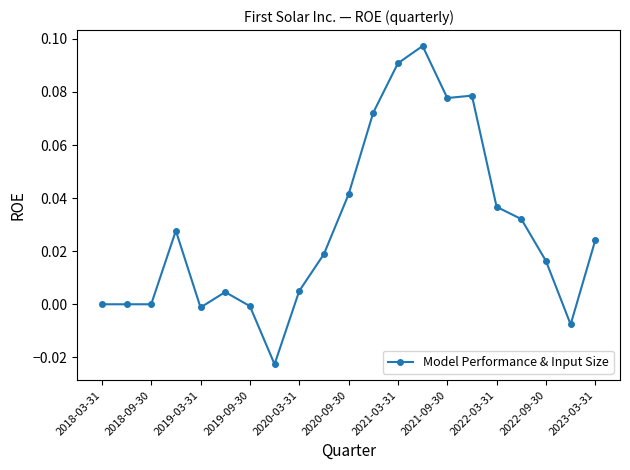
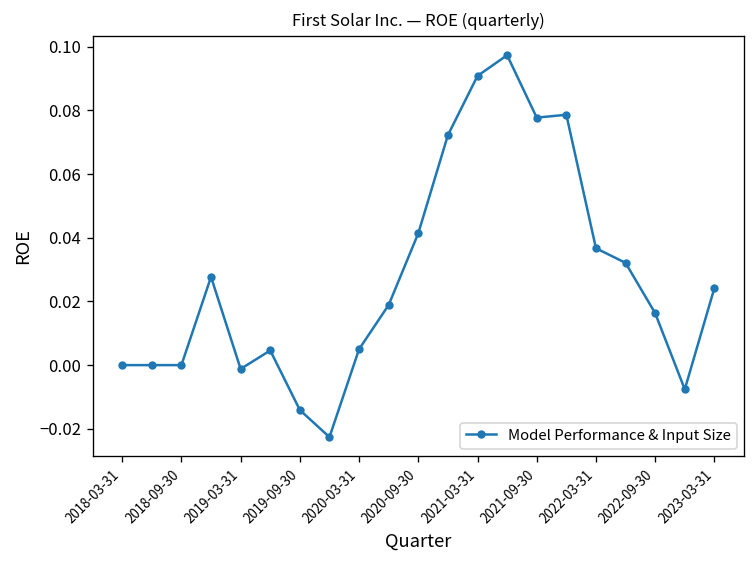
2019-09-30: -0.001 -> -0.014
